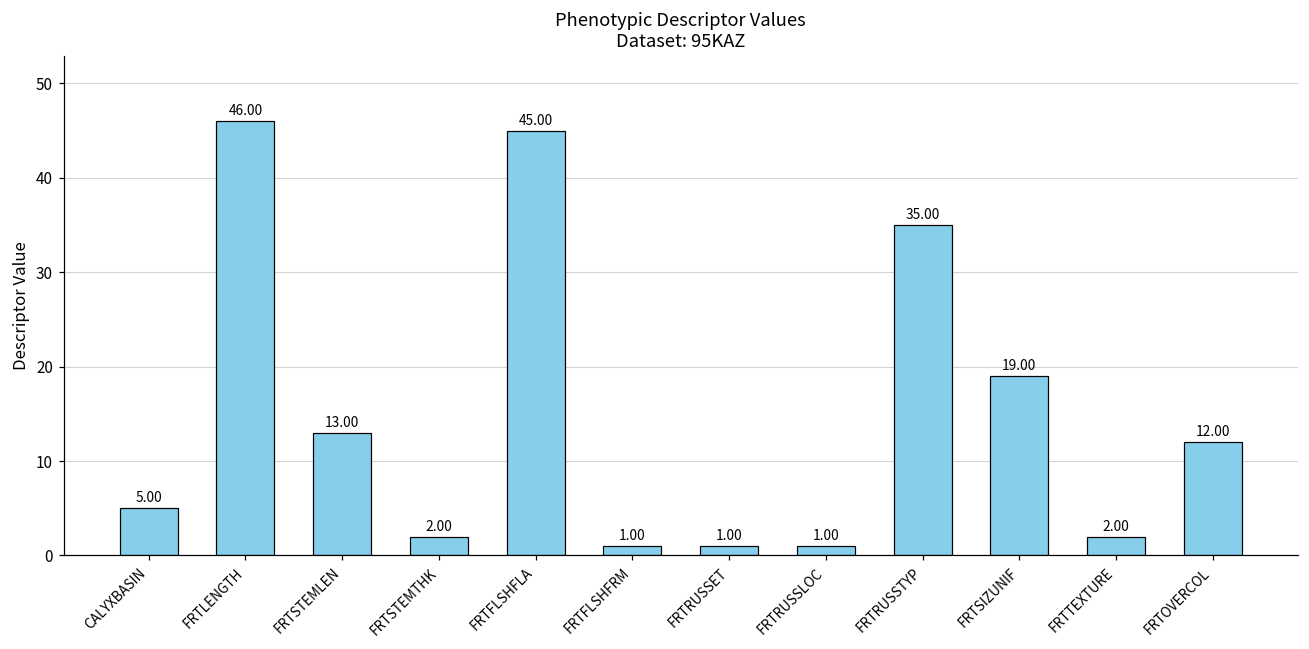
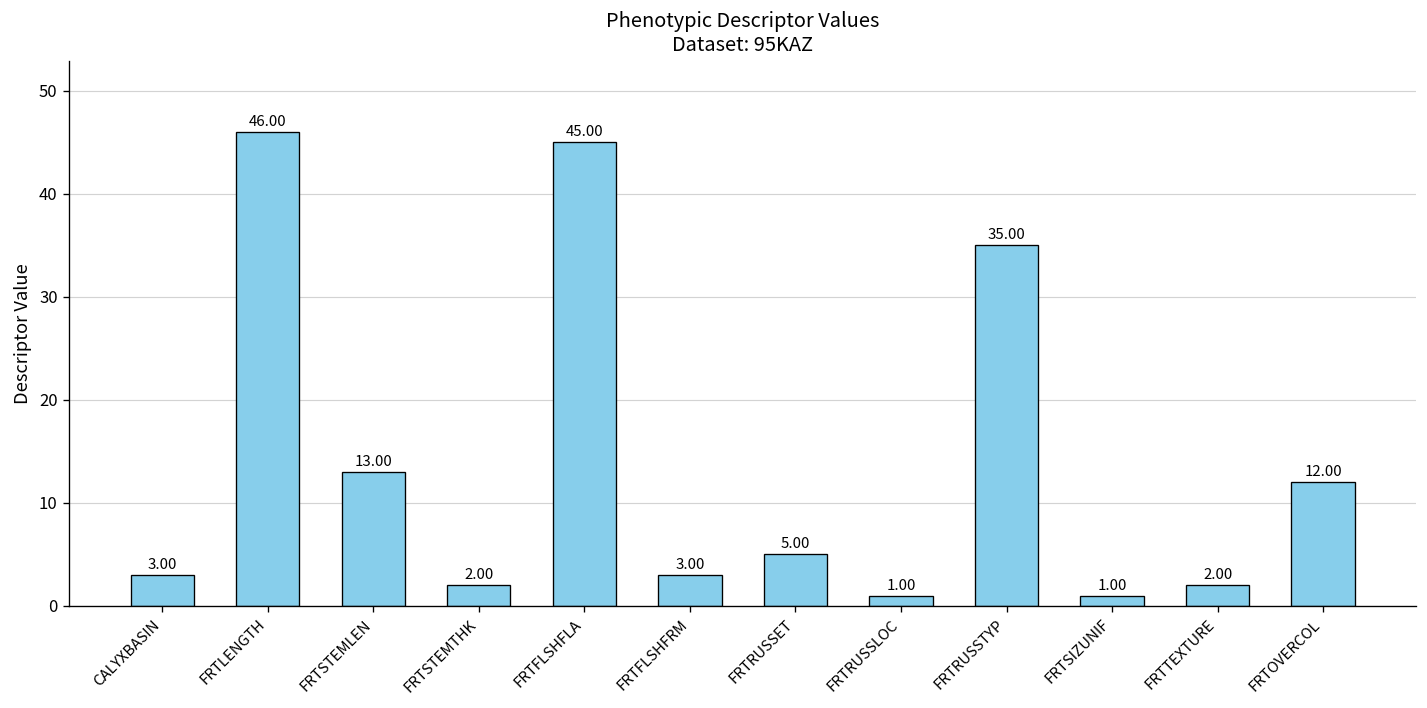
CALYXBASIN: 5.00 -> 3.00
FRTFLSHFRM: 1.00 -> 3.00
FRTRUSSET: 1.00 -> 5.00
FRTSIZUNIF: 19.00 -> 1.00
